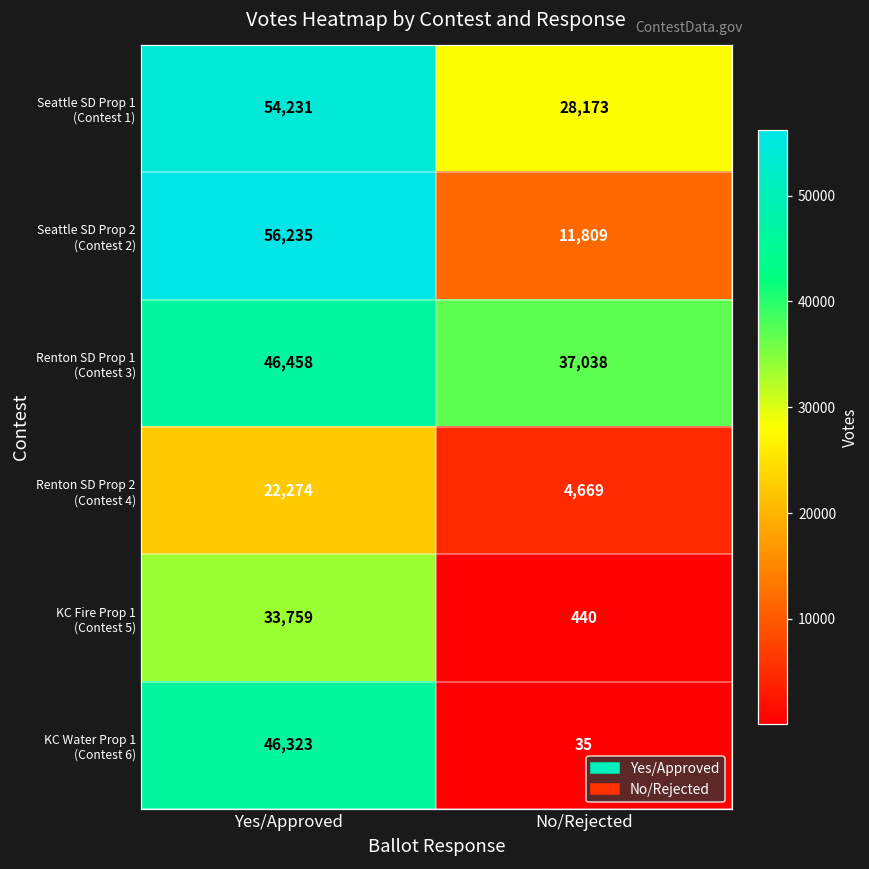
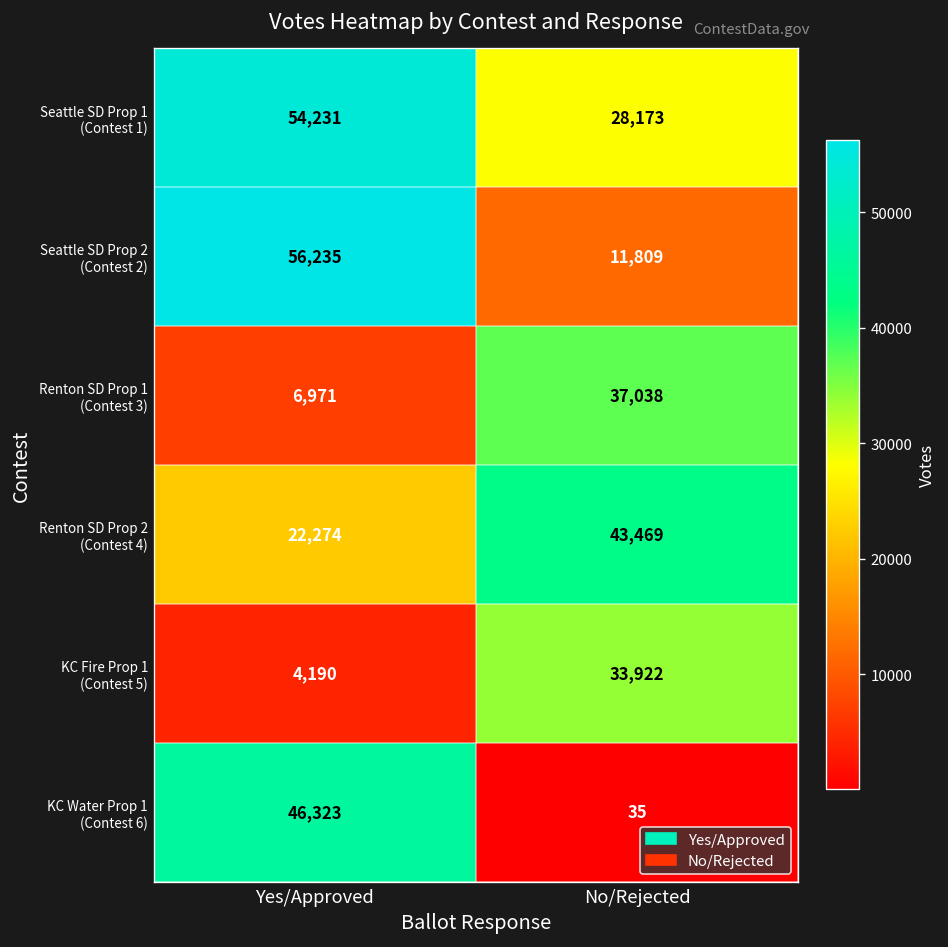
Renton SD Prop 1 (Contest 3), Yes/Approved: 46,458 -> 6,971
Renton SD Prop 2 (Contest 4), No/Rejected: 4,669 -> 43,469
KC Fire Prop 1 (Contest 5), Yes/Approved: 33,759 -> 4,190
KC Fire Prop 1 (Contest 5), No/Rejected: 440 -> 33,922
